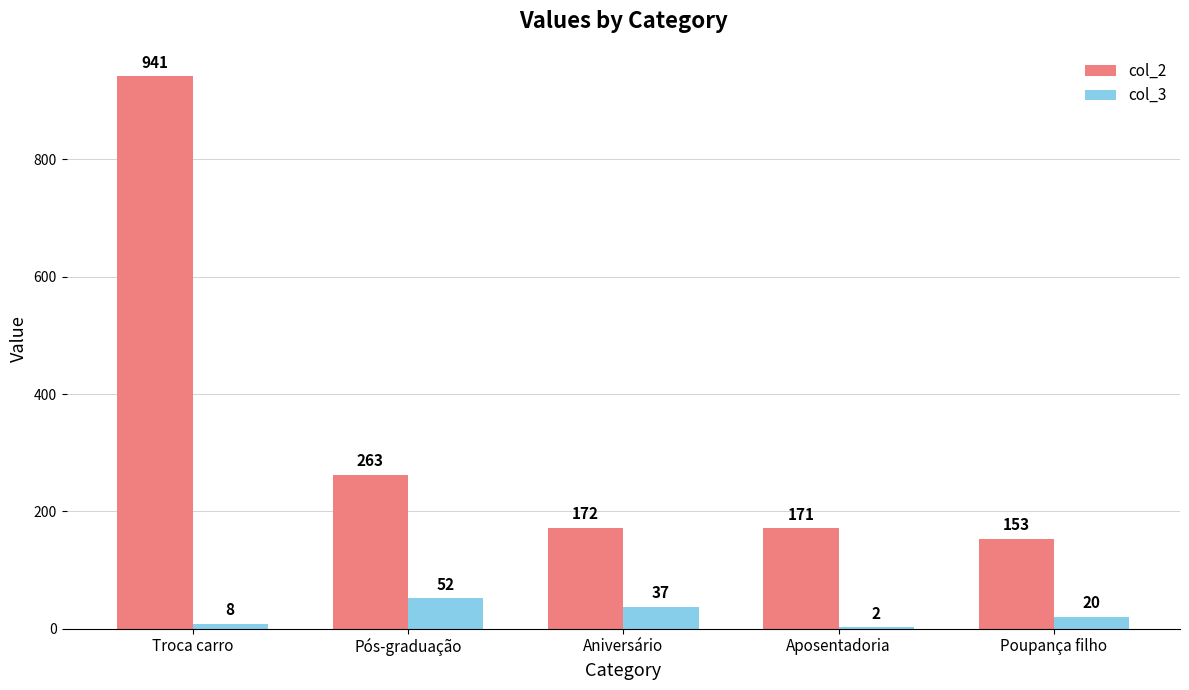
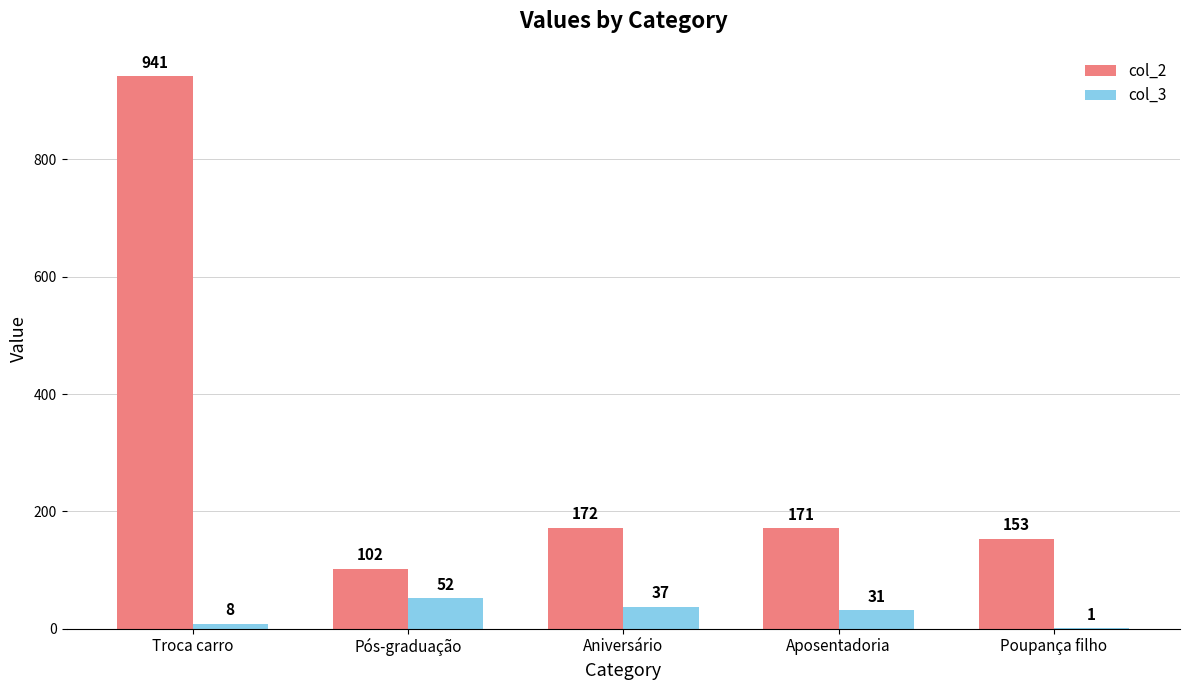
col_2, Pós-graduação: 263 -> 102
col_3, Aposentadoria: 2 -> 31
col_3, Poupança filho: 20 -> 1
